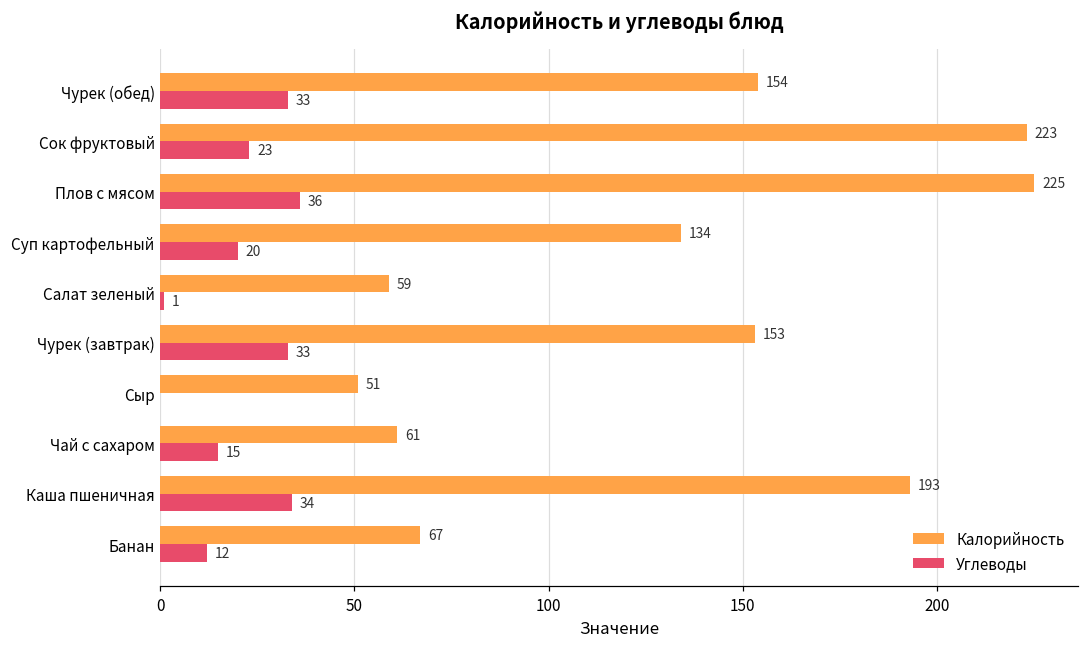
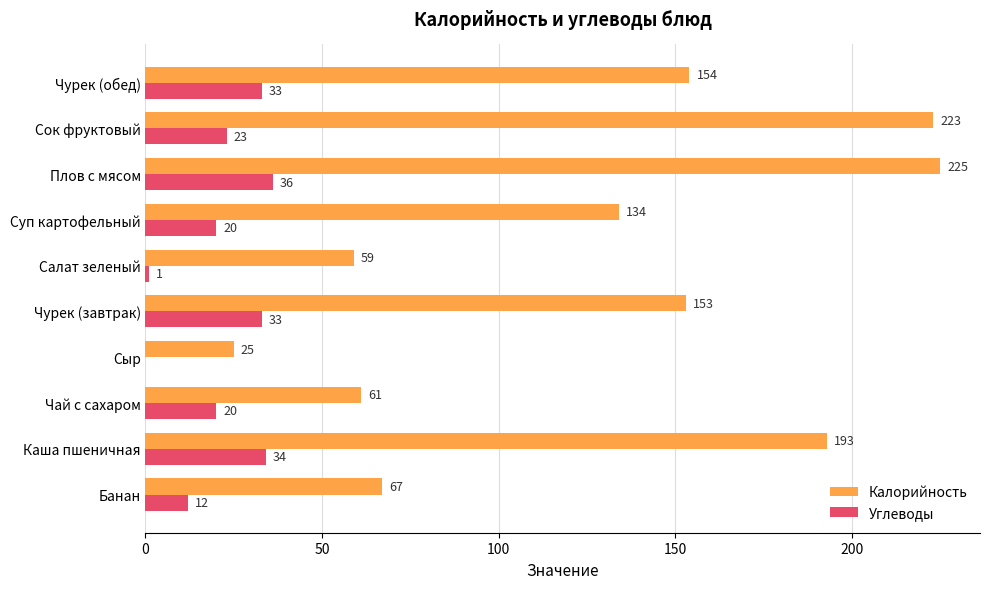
Калорийность, Сыр: 51 -> 25
Углеводы, Чай с сахаром: 15 -> 20
